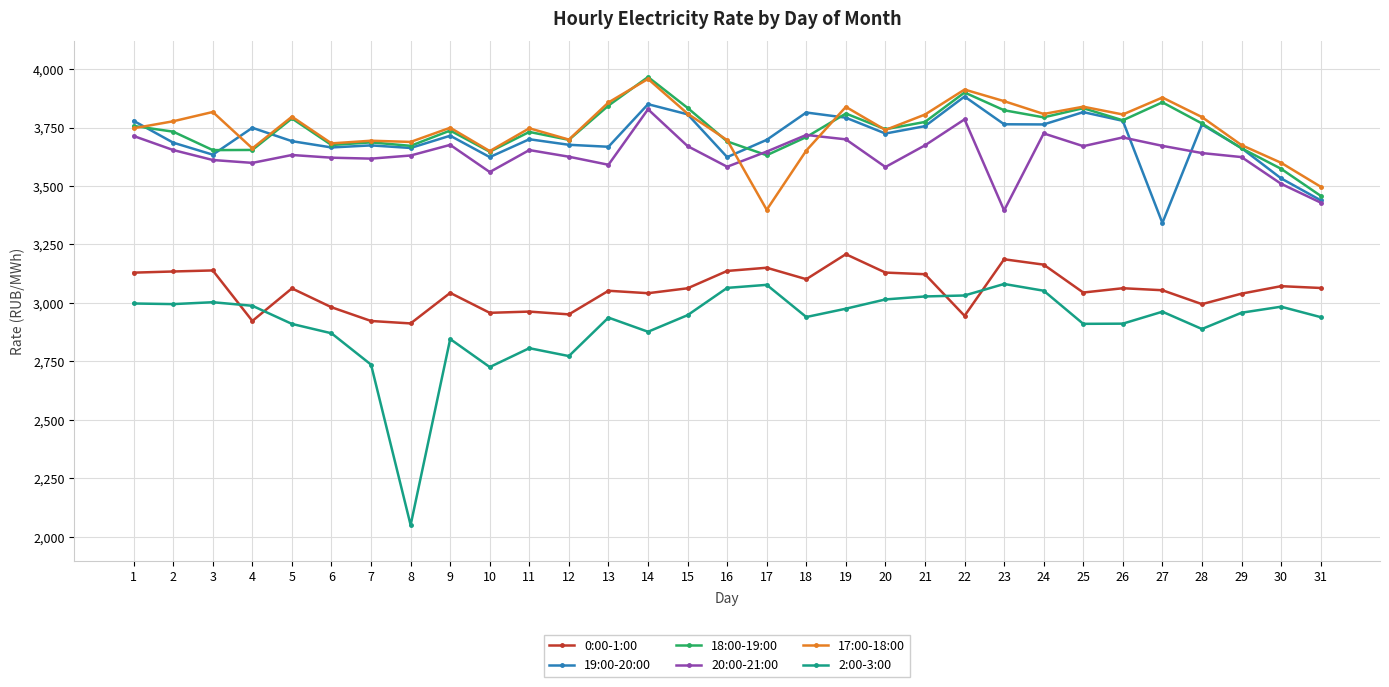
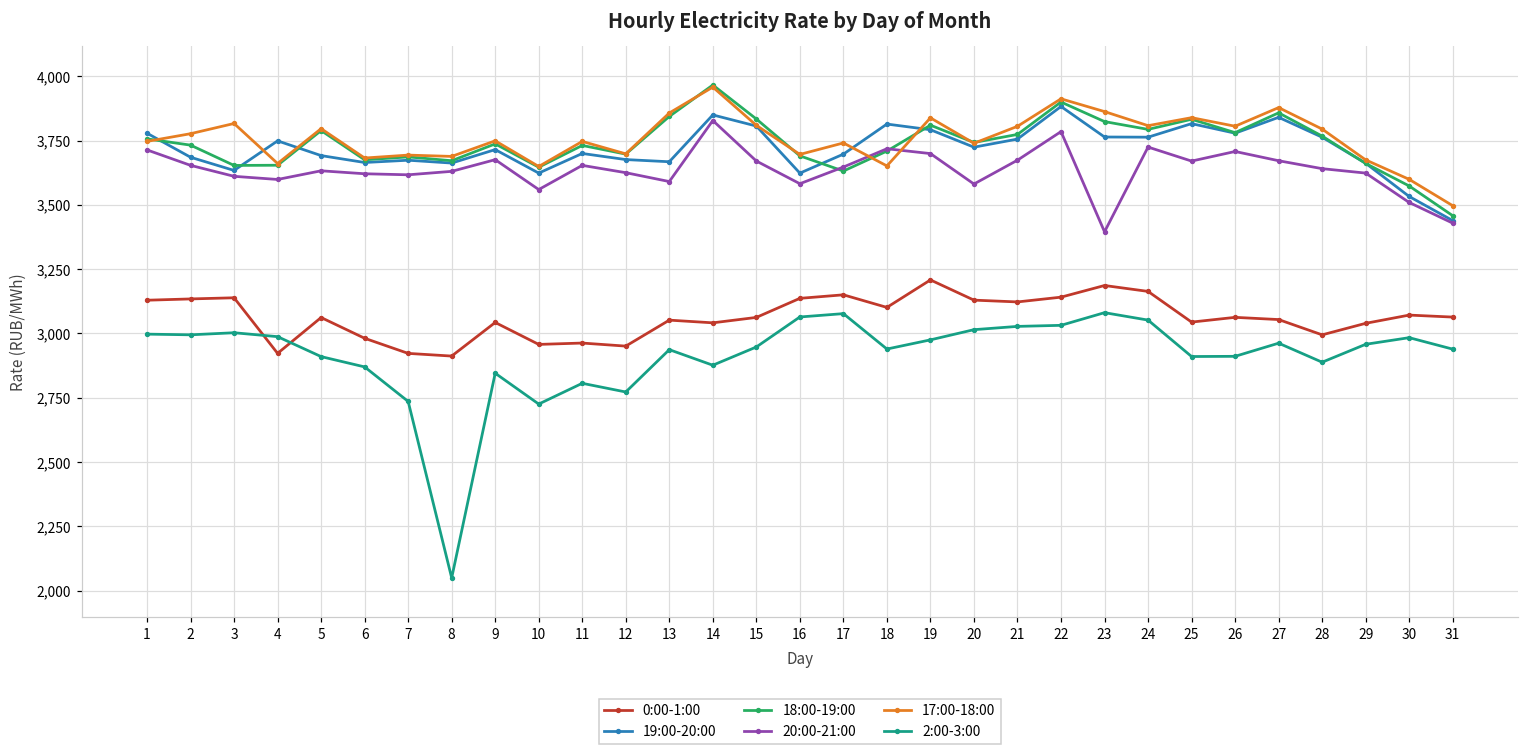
17:00-18:00, 17: 3,400 -> 3,740
0:00-1:00, 22: 2,940 -> 3,140
19:00-20:00, 27: 3,340 -> 3,840
